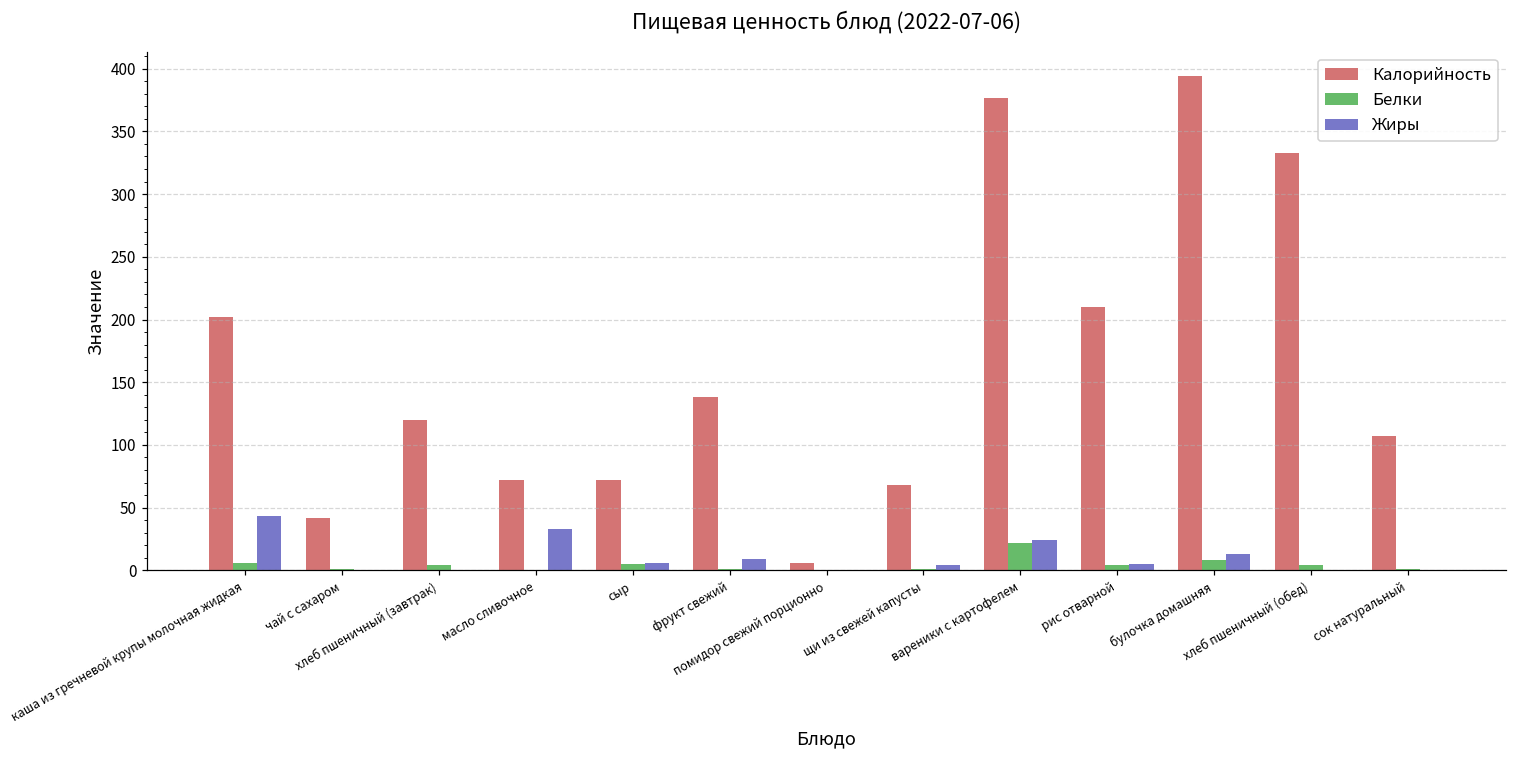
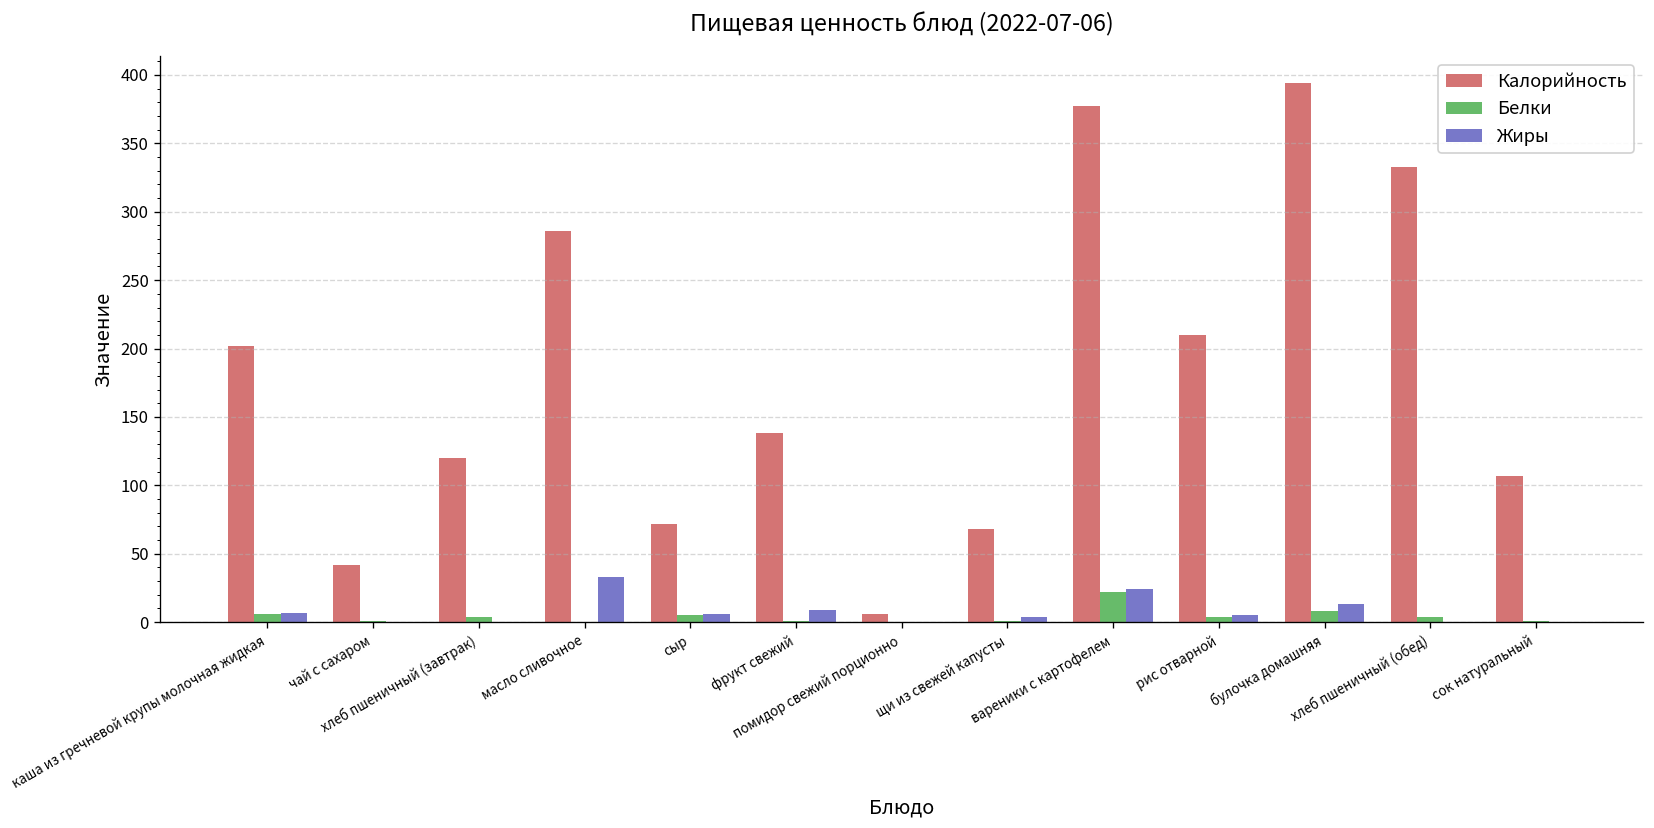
Жиры, каша из гречневой крупы молочная жидкая: 43 -> 7
Калорийность, масло сливочное: 72 -> 286
